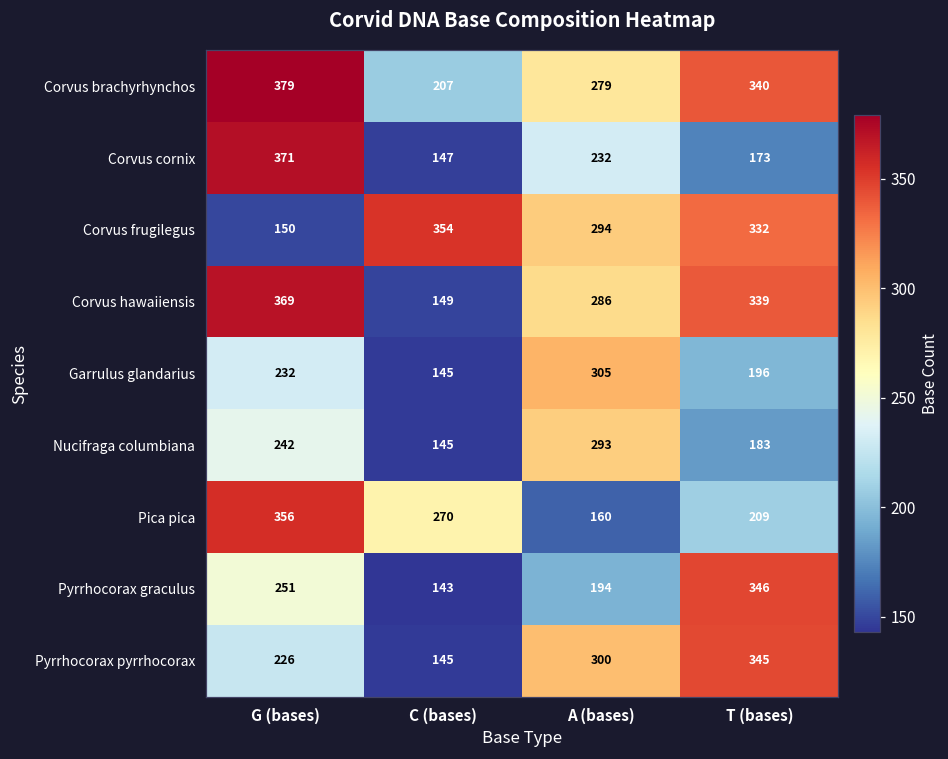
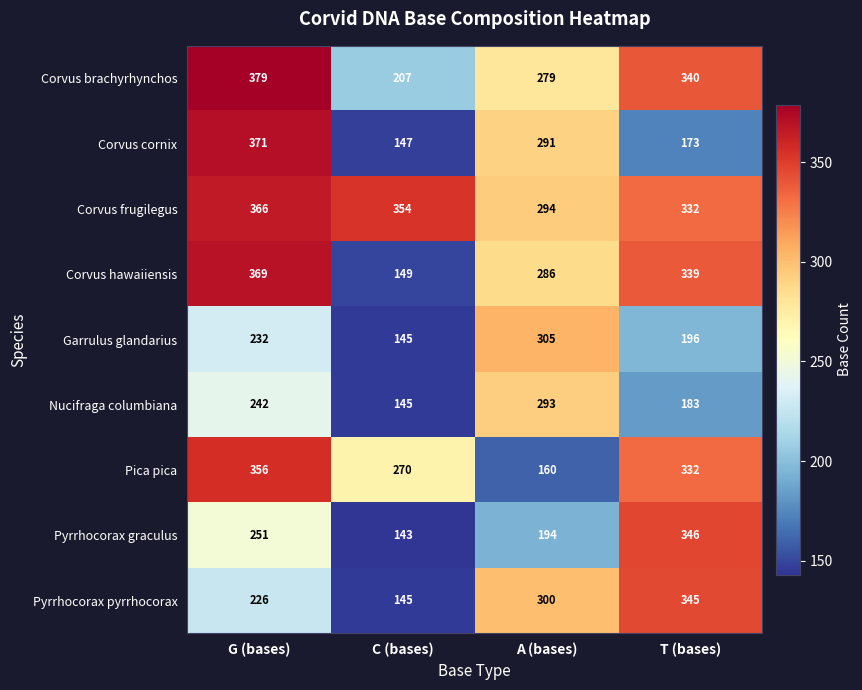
Corvus cornix, A (bases): 232 -> 291
Corvus frugilegus, G (bases): 150 -> 366
Pica pica, T (bases): 209 -> 332
